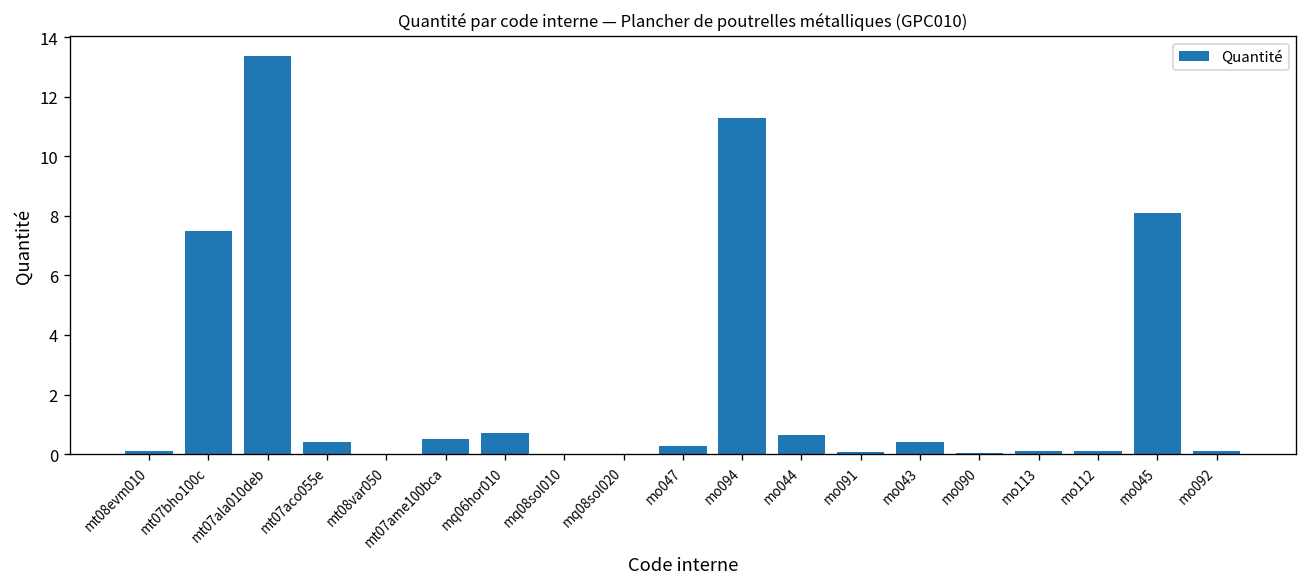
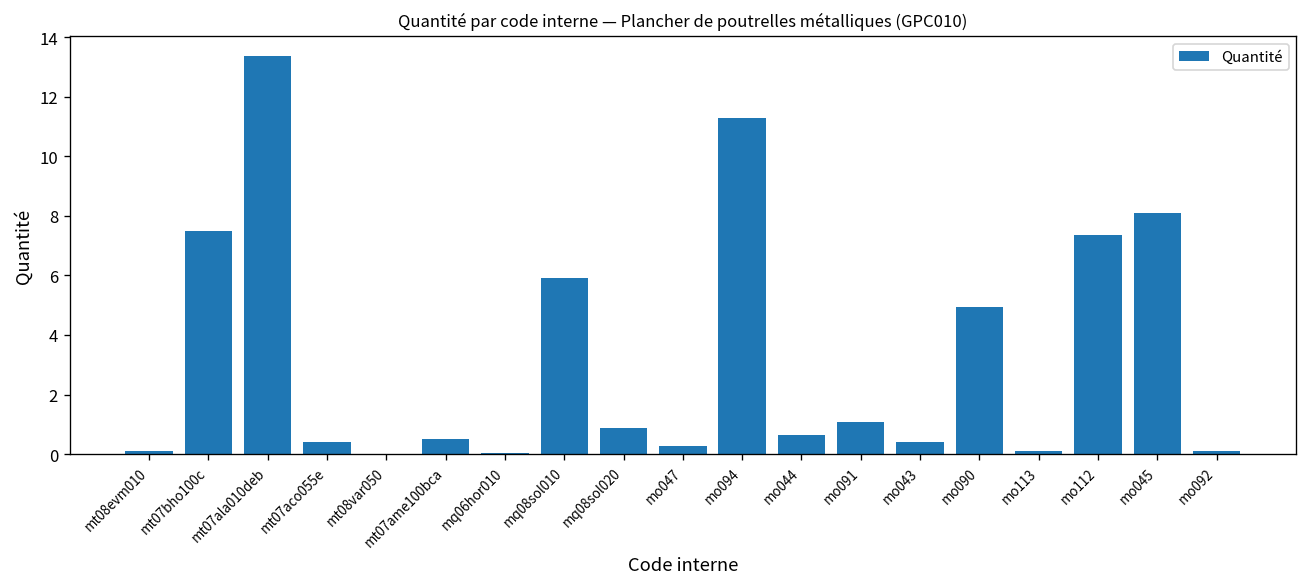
mq06hor010: 0.7 -> 0.0
mq08sol010: 0.0 -> 5.9
mq08sol020: 0.0 -> 0.9
mo091: 0.1 -> 1.1
mo090: 0.1 -> 5.0
mo112: 0.1 -> 7.3
